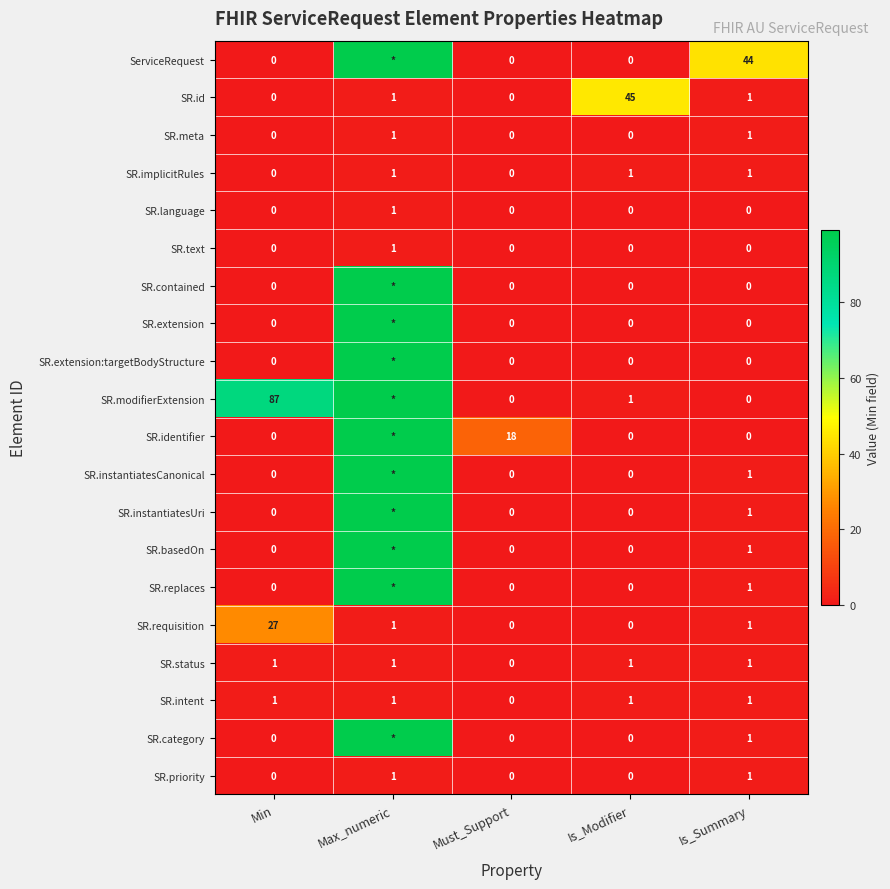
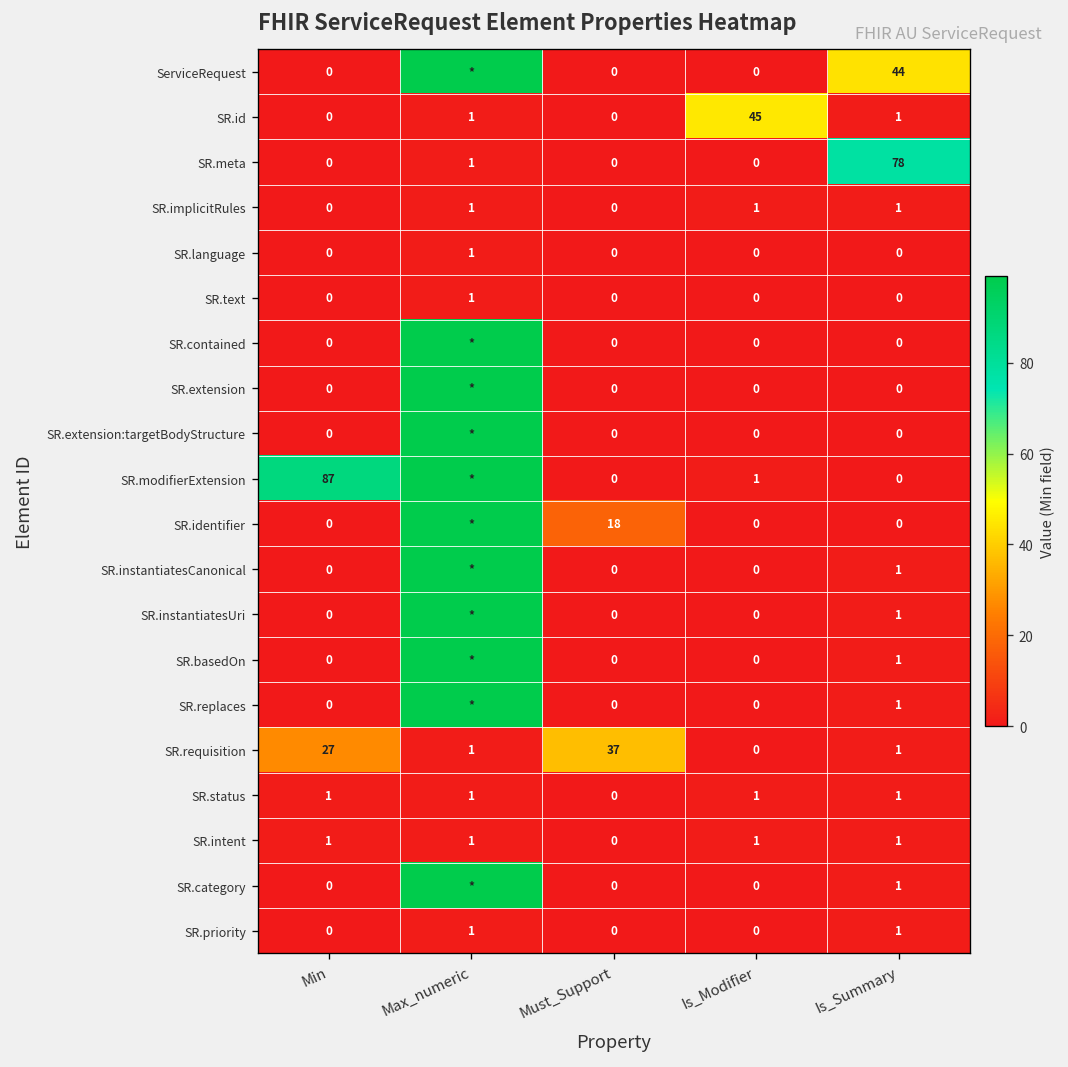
SR.meta, Is_Summary: 1 -> 78
SR.requisition, Must_Support: 0 -> 37
